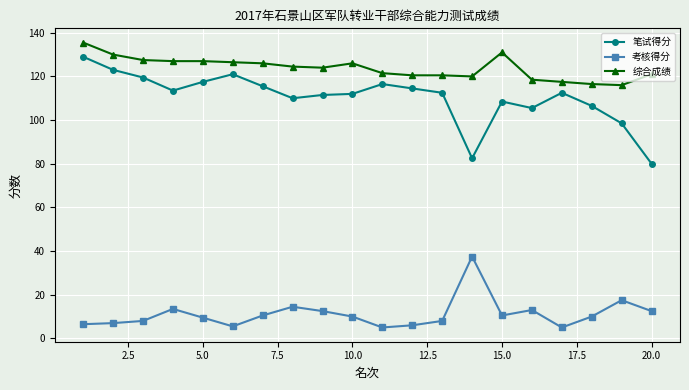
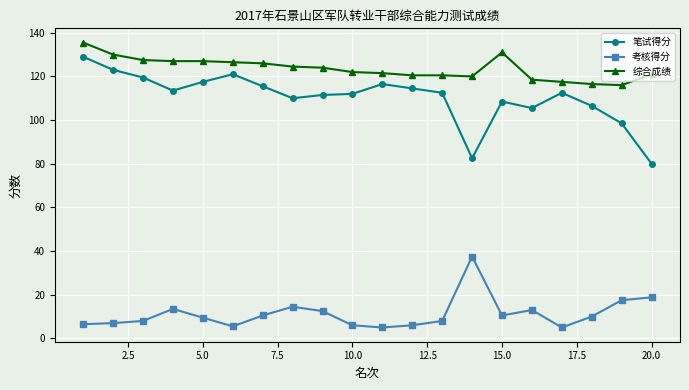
考核得分, 10.0: 10 -> 6
综合成绩, 10.0: 126 -> 122
考核得分, 20.0: 13 -> 19
